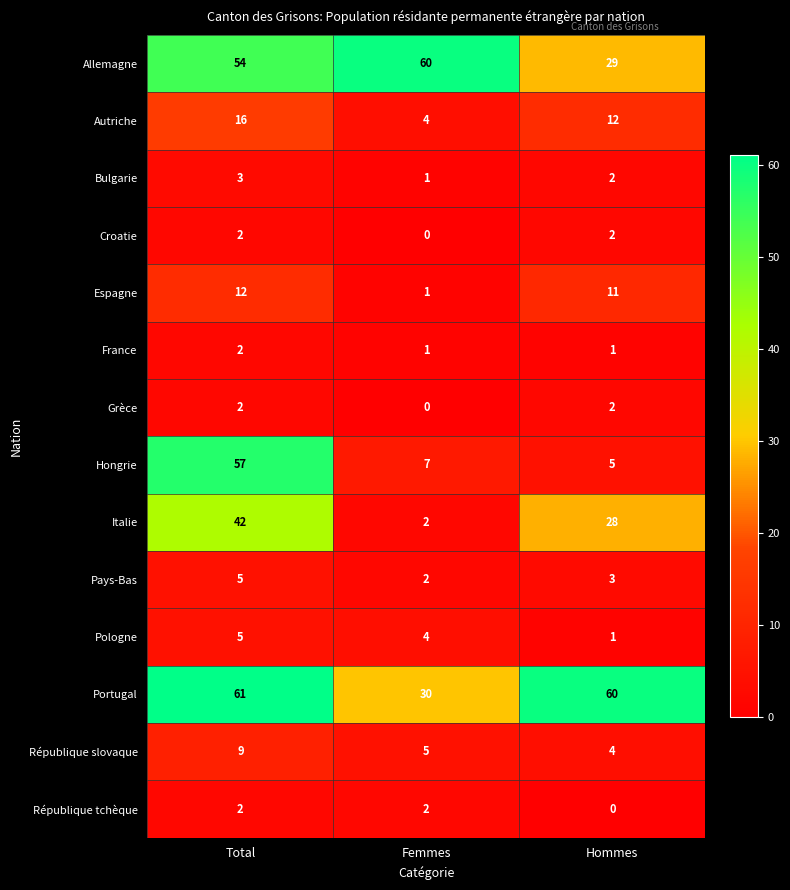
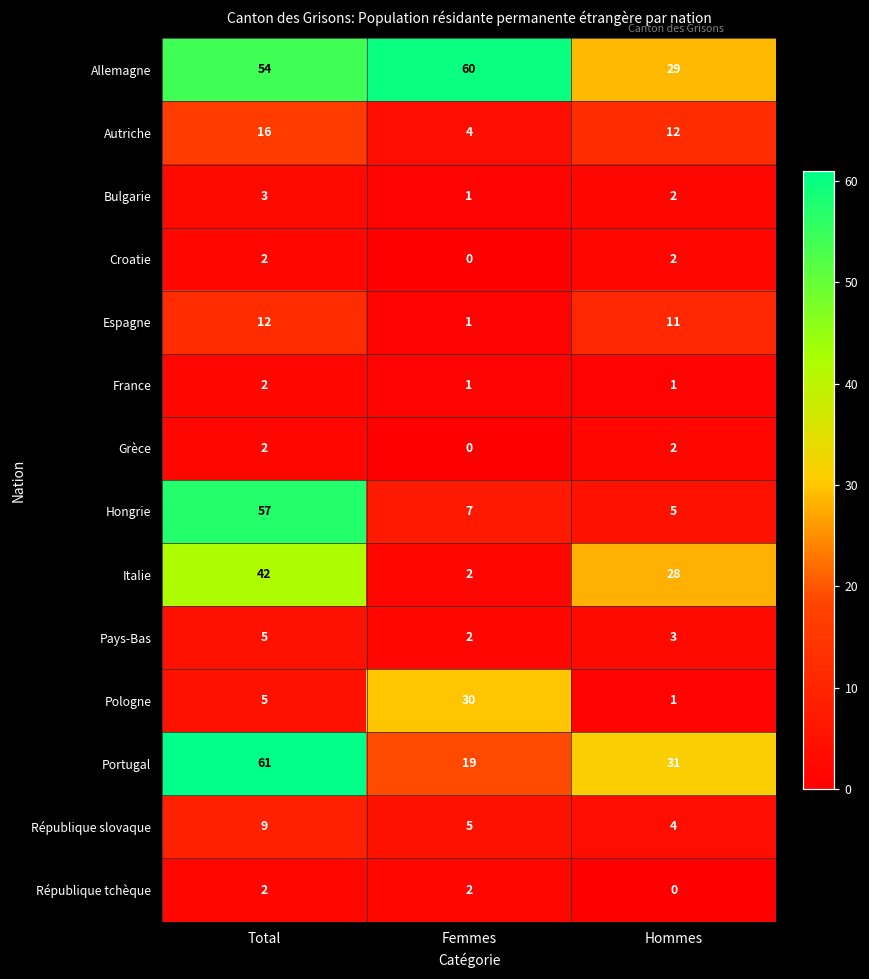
Pologne, Femmes: 4 -> 30
Portugal, Femmes: 30 -> 19
Portugal, Hommes: 60 -> 31
